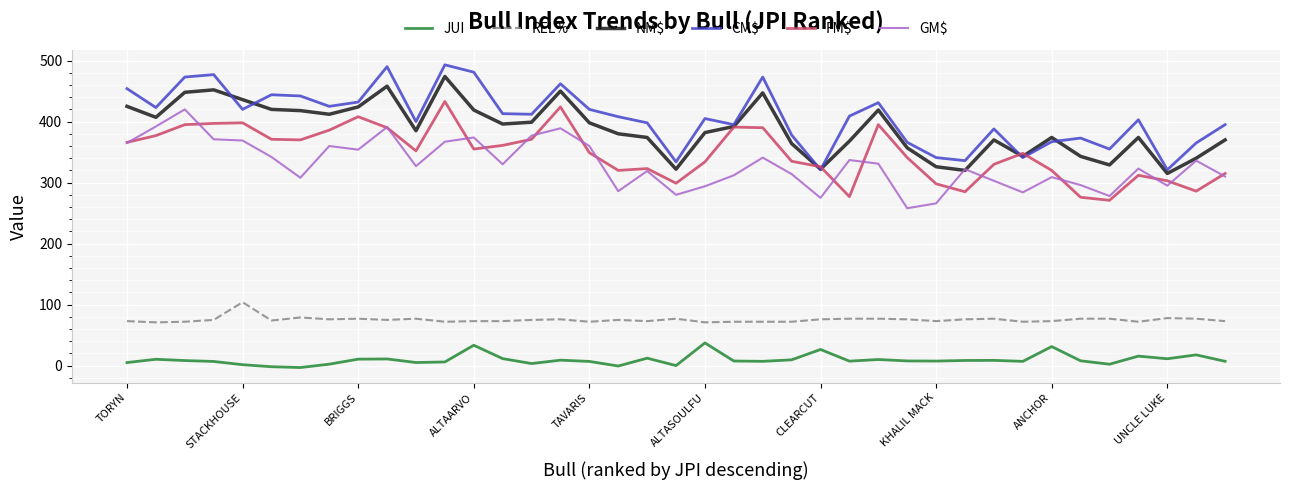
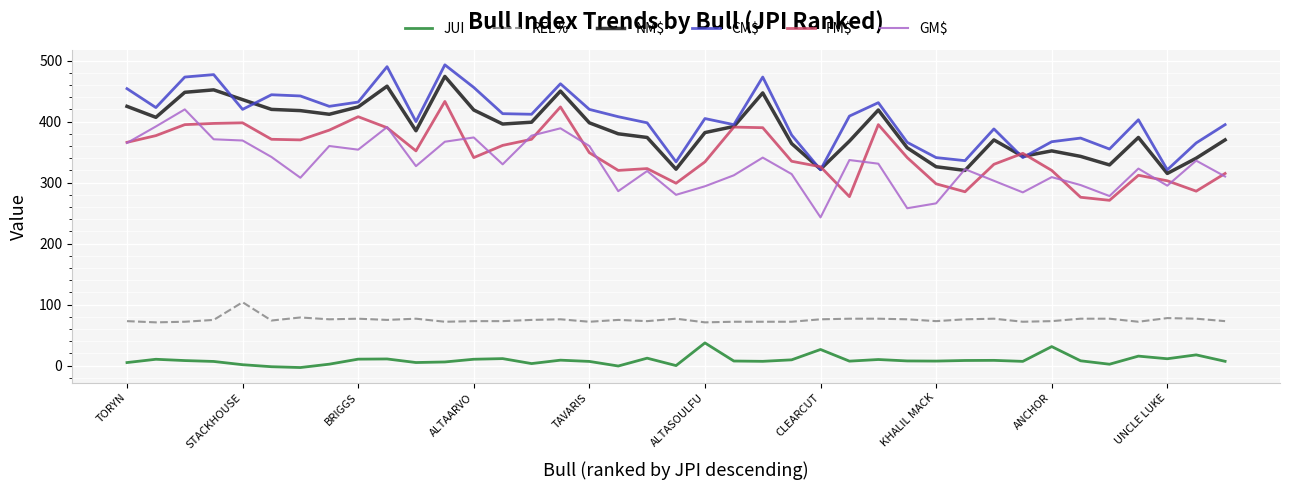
JUI, ALTAARVO: 30 -> 10
CM$, ALTAARVO: 480 -> 460
FM$, ALTAARVO: 360 -> 340
GM$, CLEARCUT: 280 -> 240
NM$, ANCHOR: 370 -> 350
